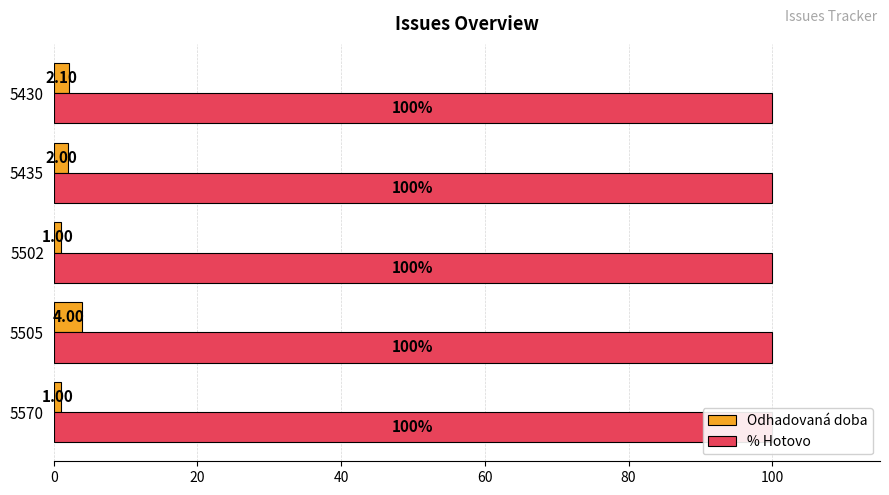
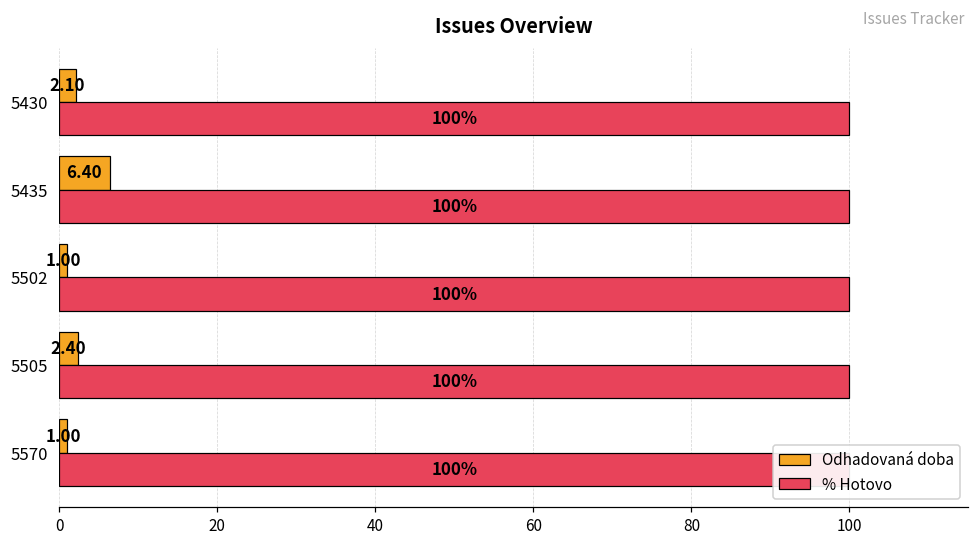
Odhadovaná doba, 5435: 2.00 -> 6.40
Odhadovaná doba, 5505: 4.00 -> 2.40
